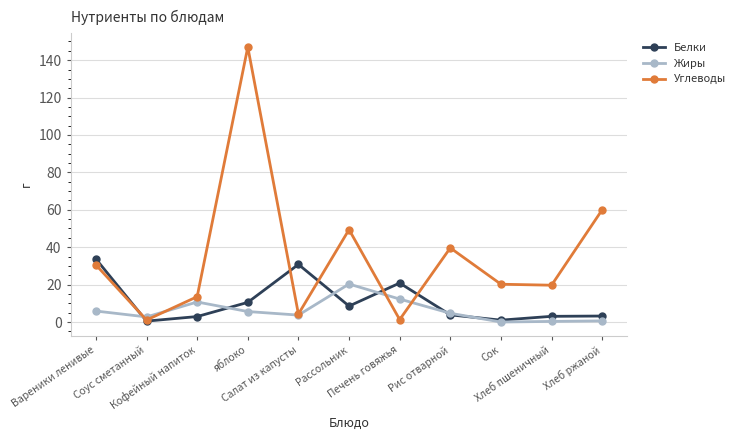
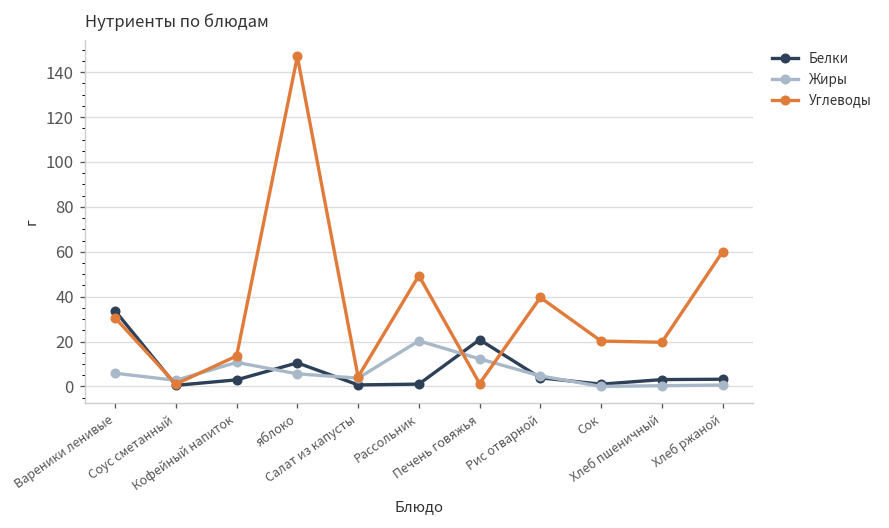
Белки, Салат из капусты: 31 -> 1
Белки, Рассольник: 9 -> 1
